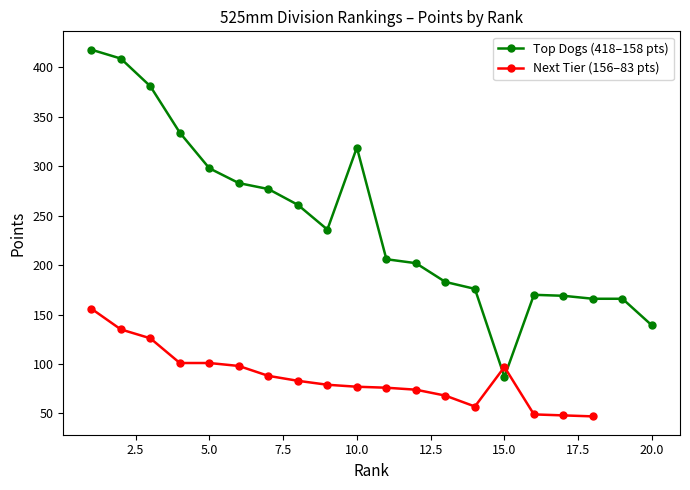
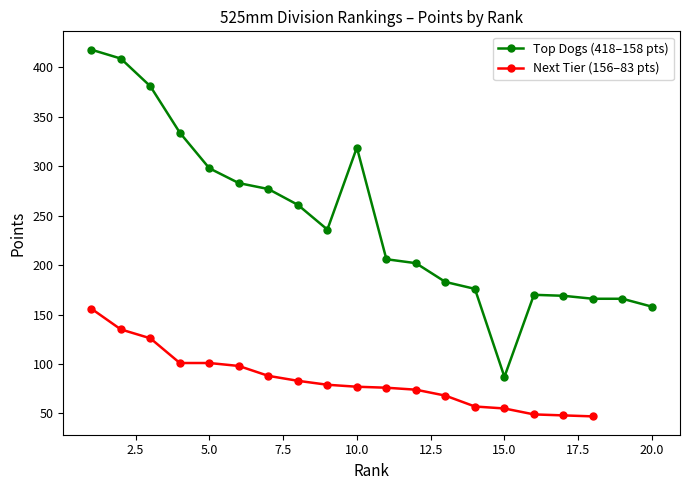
Next Tier (156–83 pts), 15.0: 100 -> 60
Top Dogs (418–158 pts), 20.0: 140 -> 160
